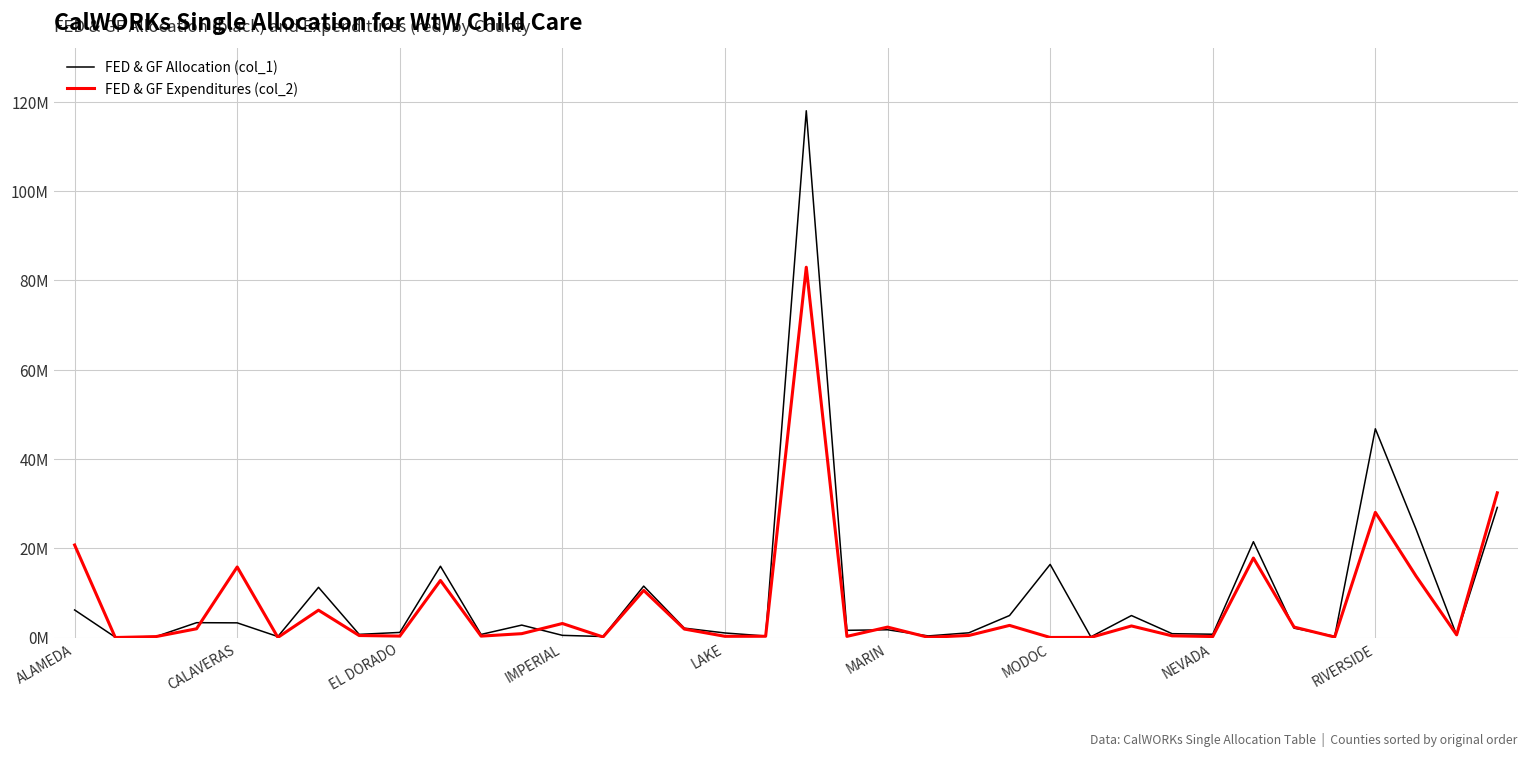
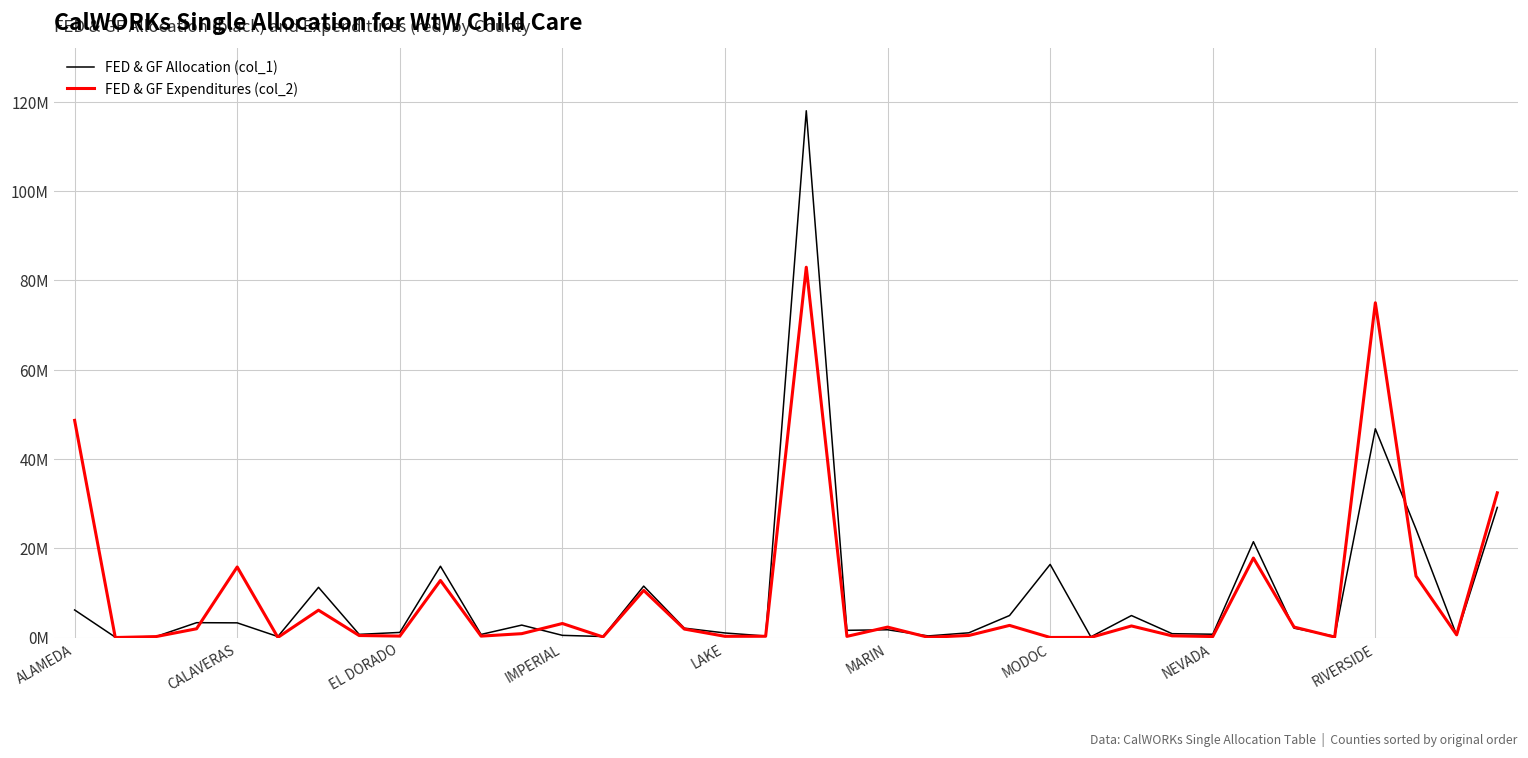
FED & GF Expenditures (col_2), ALAMEDA: 21000000 -> 49000000
FED & GF Expenditures (col_2), RIVERSIDE: 28000000 -> 75000000
